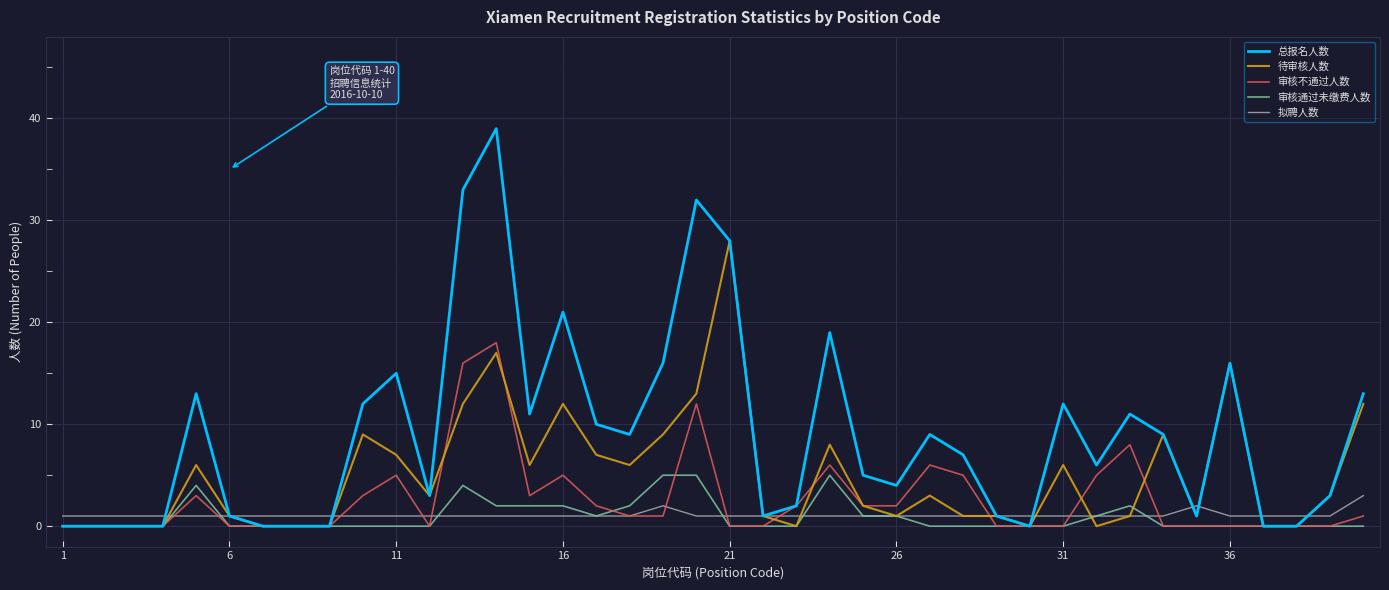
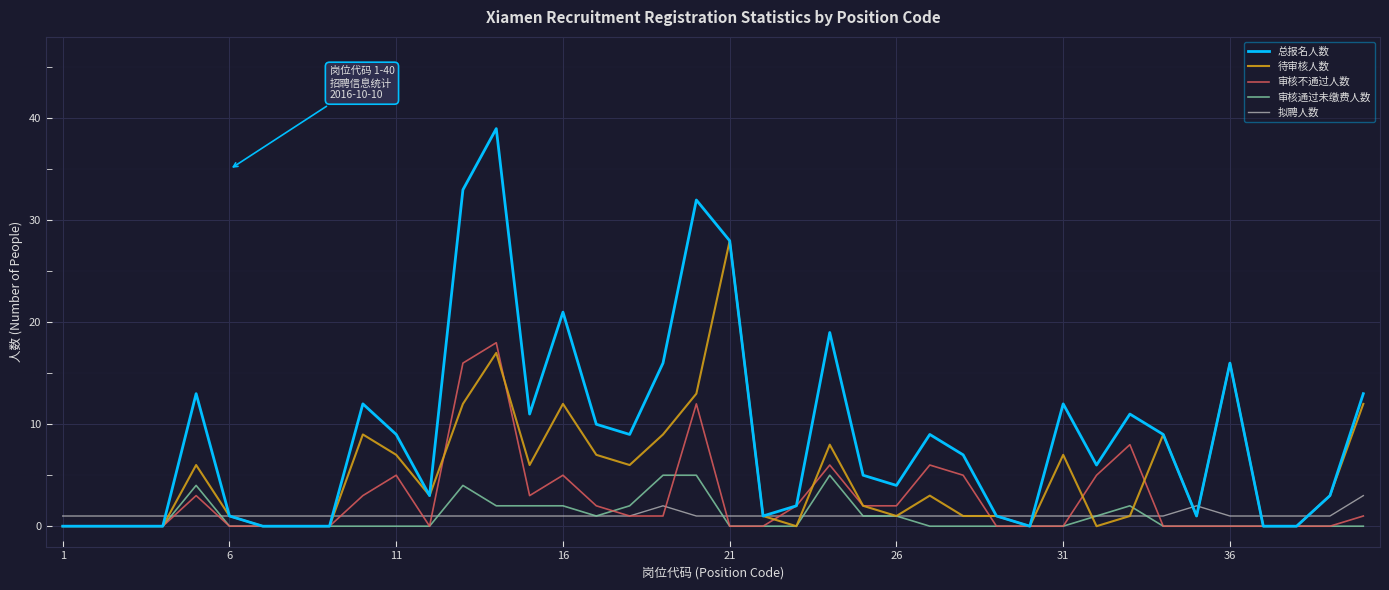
总报名人数, 11: 15 -> 9
待审核人数, 31: 6 -> 7
